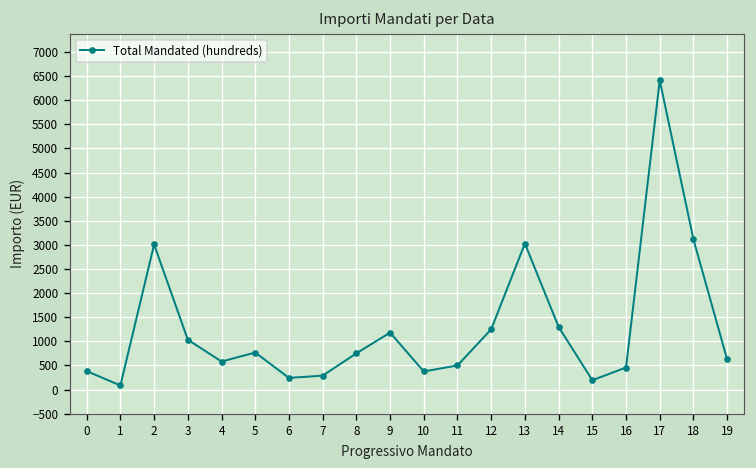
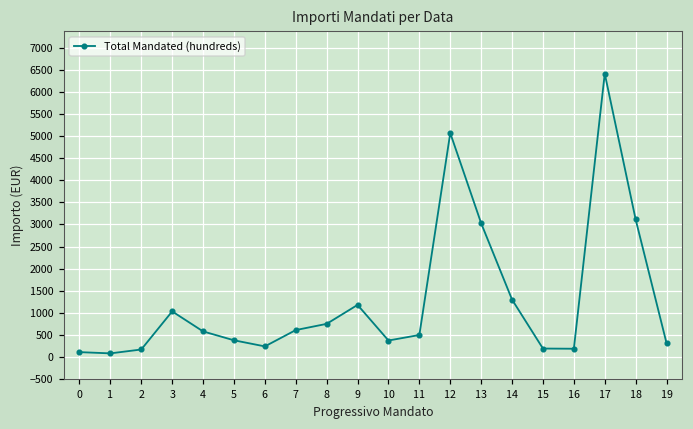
0: 400 -> 100
2: 3000 -> 200
5: 800 -> 400
7: 300 -> 600
12: 1300 -> 5100
16: 500 -> 200
19: 600 -> 300
